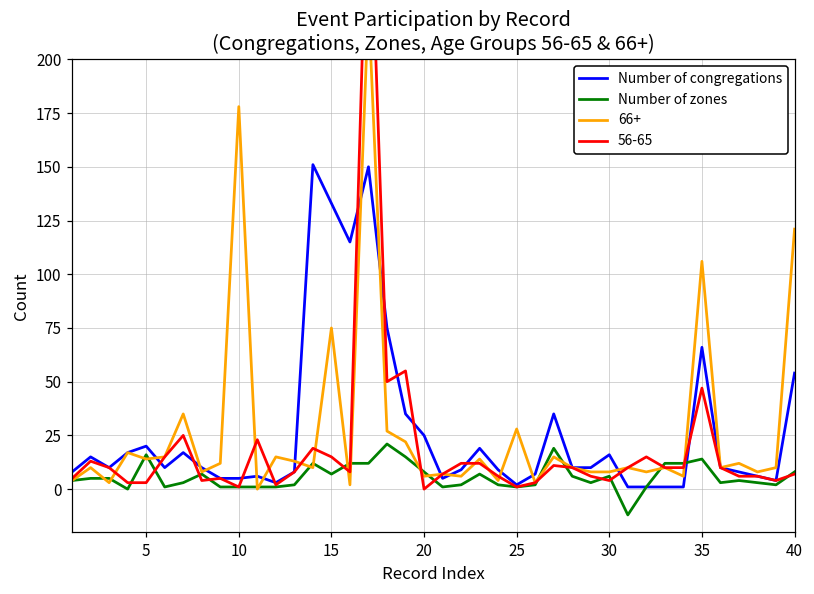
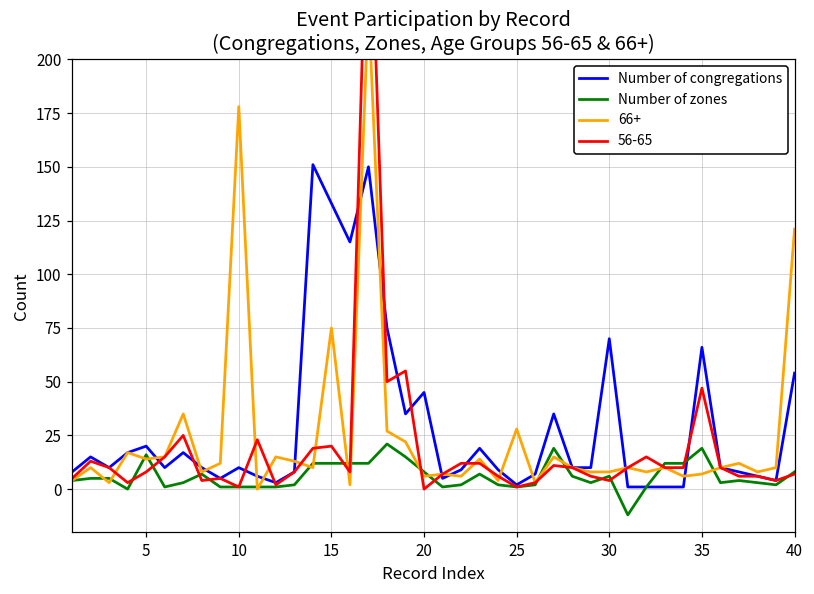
56-65, 5: 3 -> 8
Number of congregations, 10: 5 -> 10
Number of zones, 15: 7 -> 12
56-65, 15: 15 -> 20
Number of congregations, 20: 25 -> 45
Number of congregations, 30: 16 -> 70
Number of zones, 35: 14 -> 19
66+, 35: 106 -> 7
